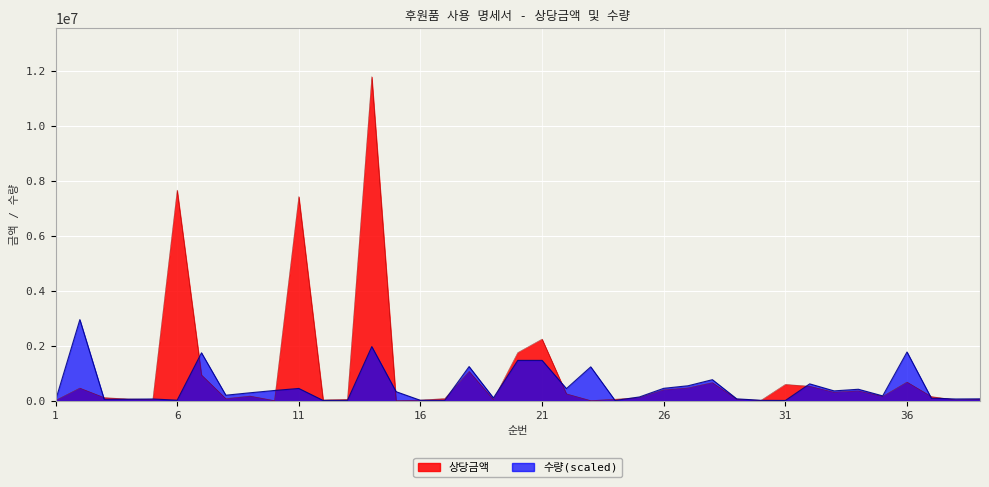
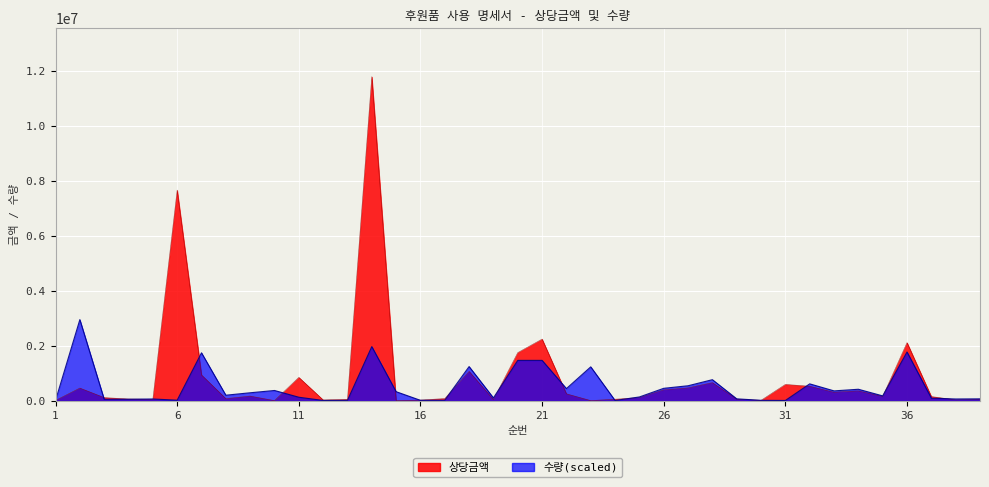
상당금액, 11: 7400000 -> 800000
수량(scaled), 11: 400000 -> 100000
상당금액, 36: 700000 -> 2100000
